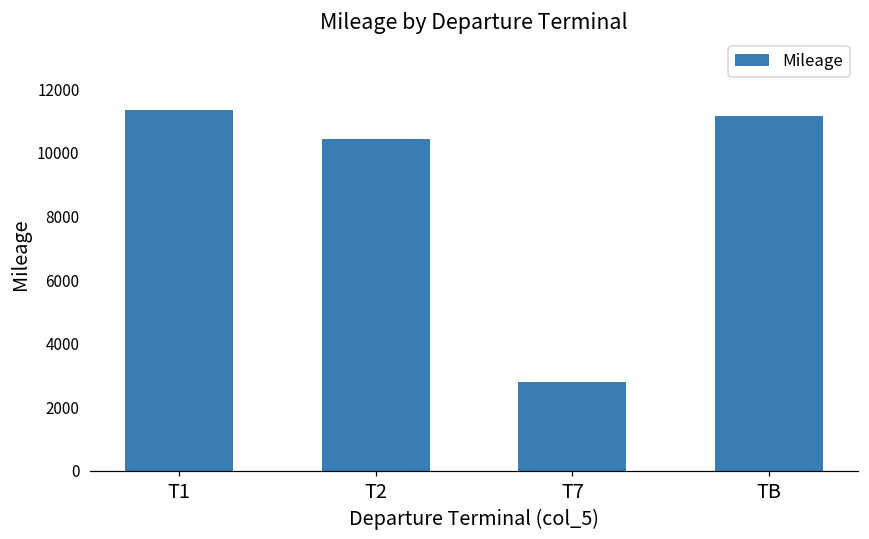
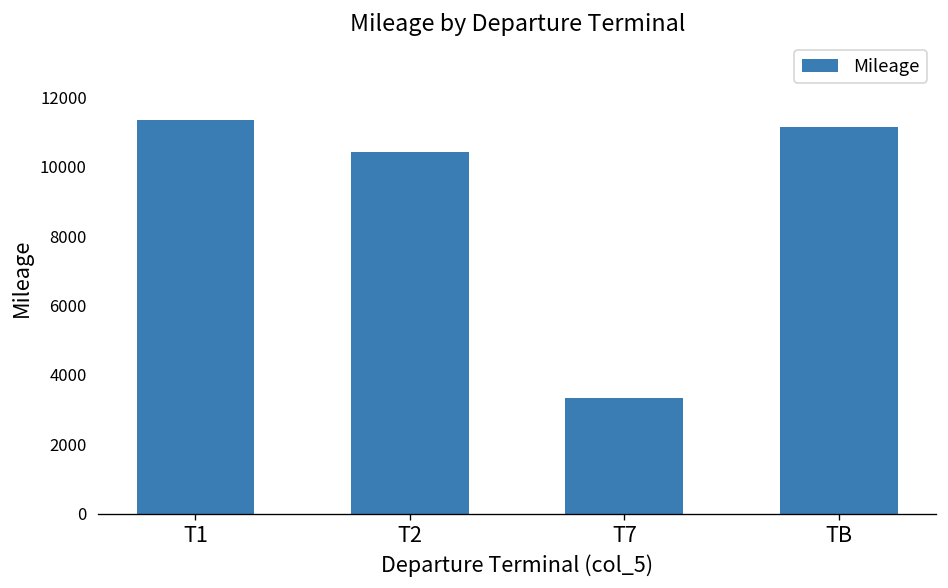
T7: 2800 -> 3300
